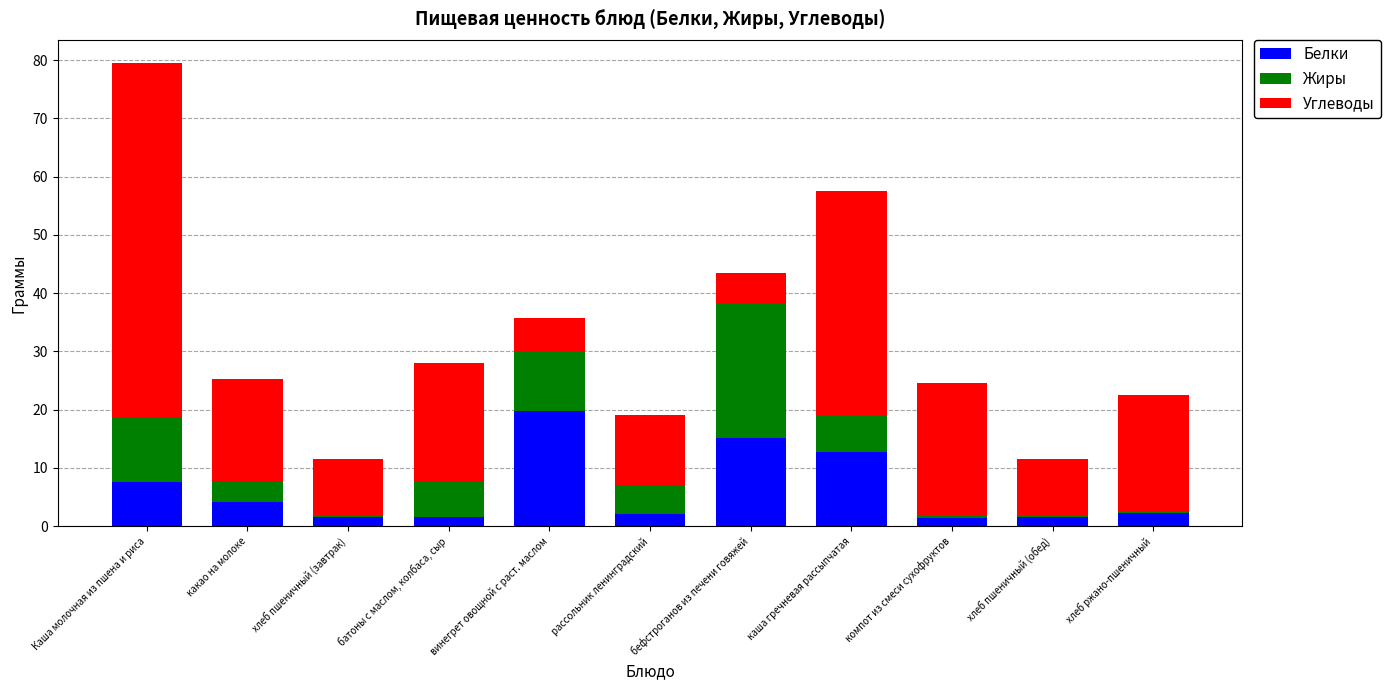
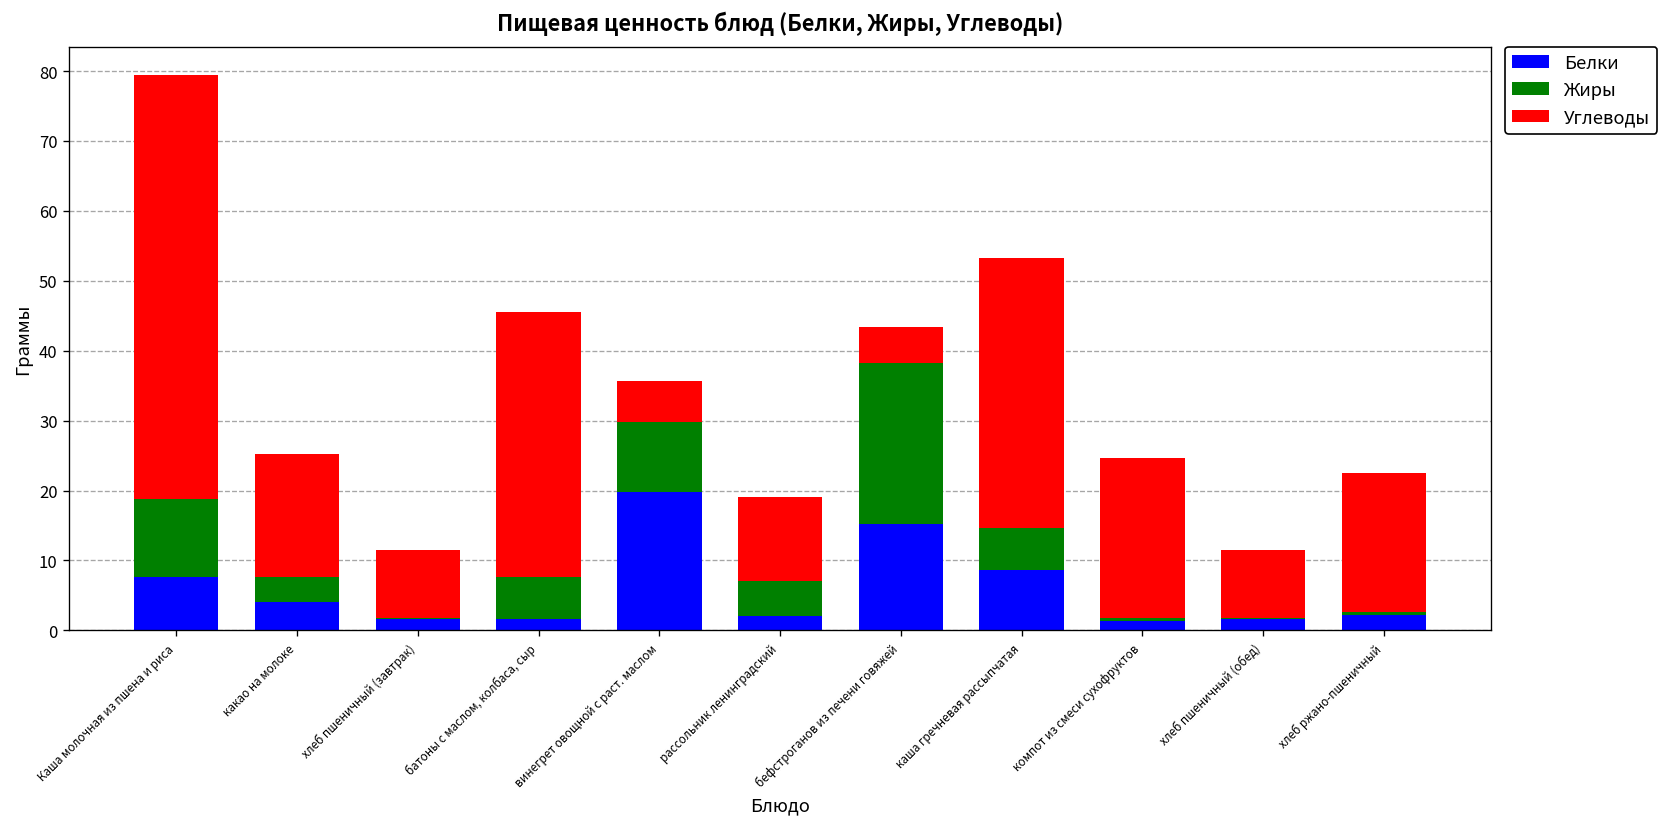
Углеводы, батоны с маслом, колбаса, сыр: 20 -> 38
Белки, каша гречневая рассыпчатая: 13 -> 9
